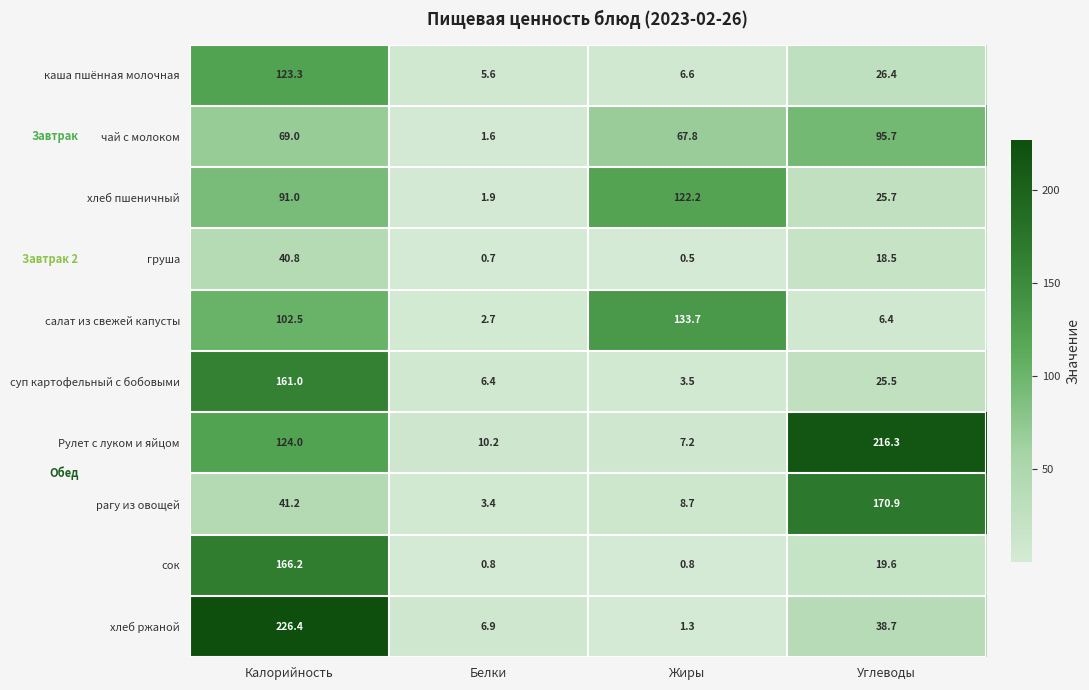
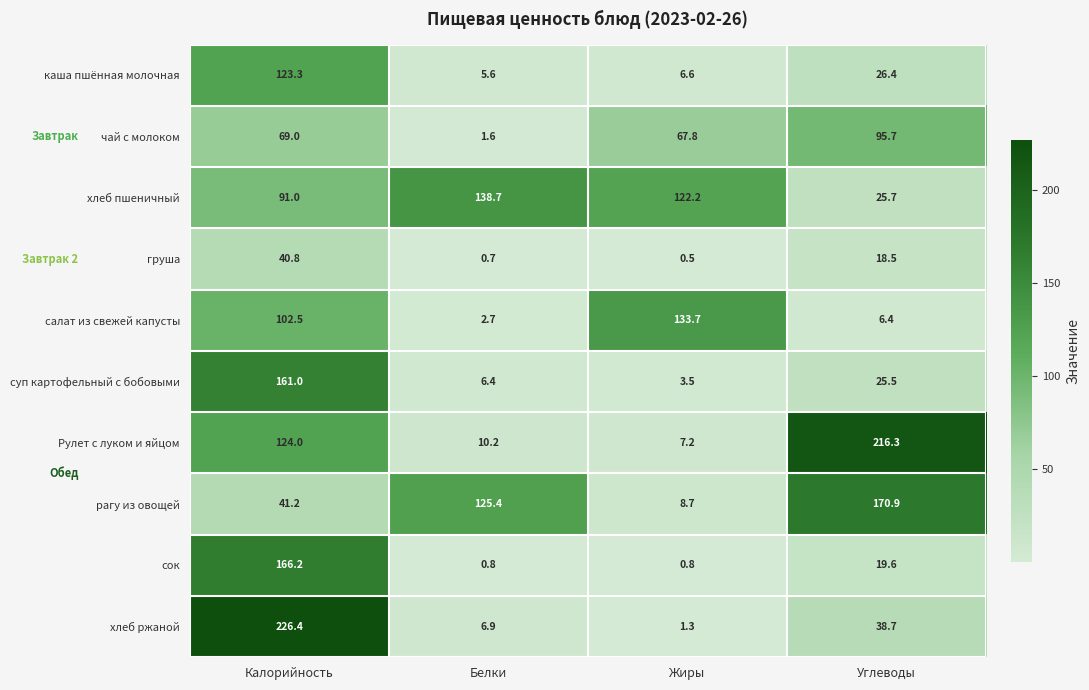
хлеб пшеничный, Белки: 1.9 -> 138.7
рагу из овощей, Белки: 3.4 -> 125.4
